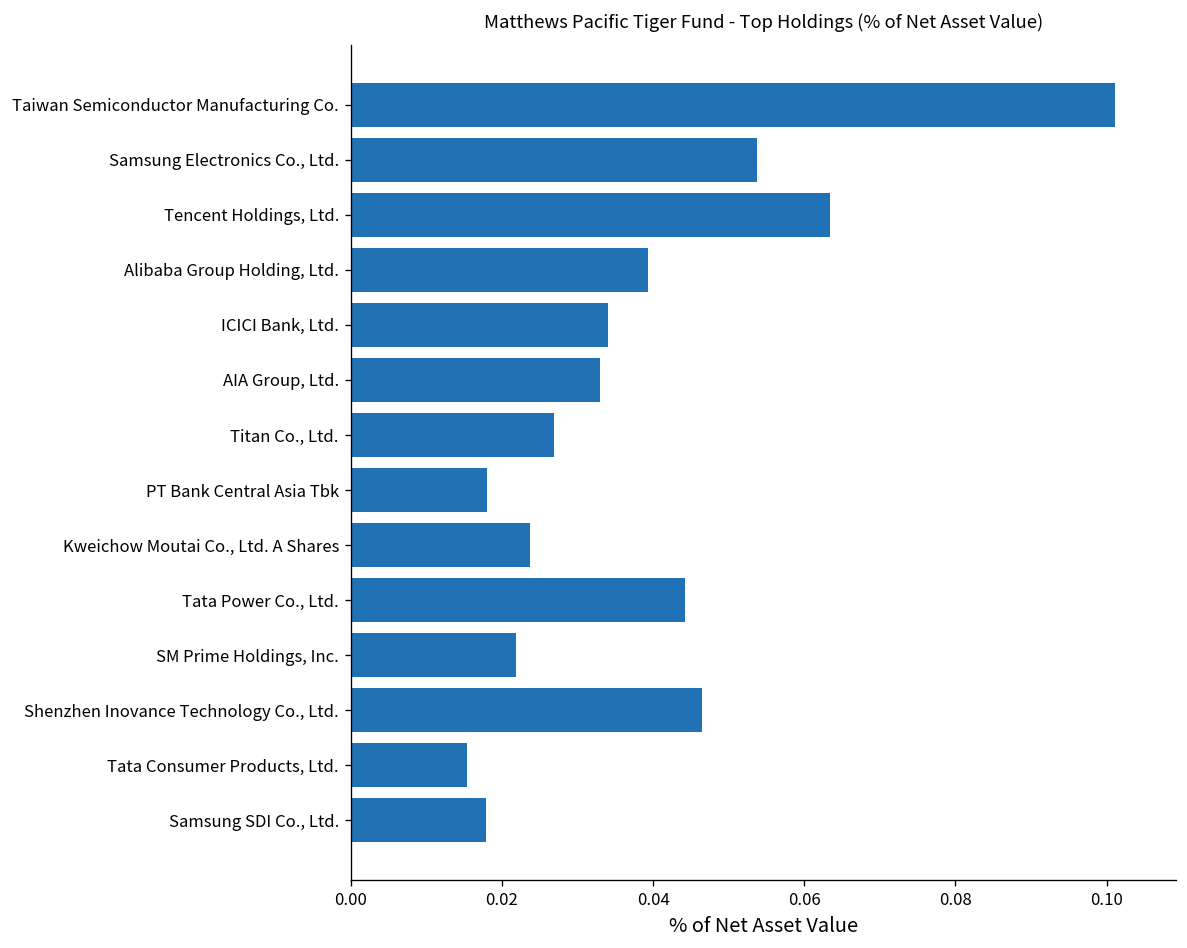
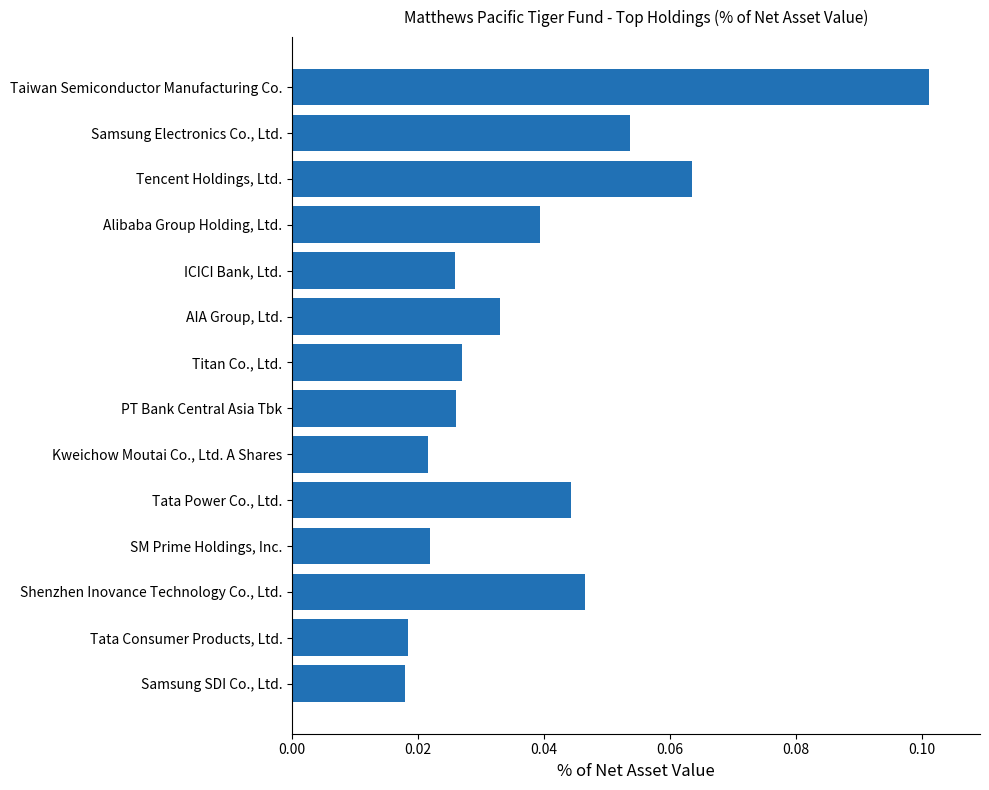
ICICI Bank, Ltd.: 0.034 -> 0.026
PT Bank Central Asia Tbk: 0.018 -> 0.026
Kweichow Moutai Co., Ltd. A Shares: 0.024 -> 0.022
Tata Consumer Products, Ltd.: 0.015 -> 0.018
